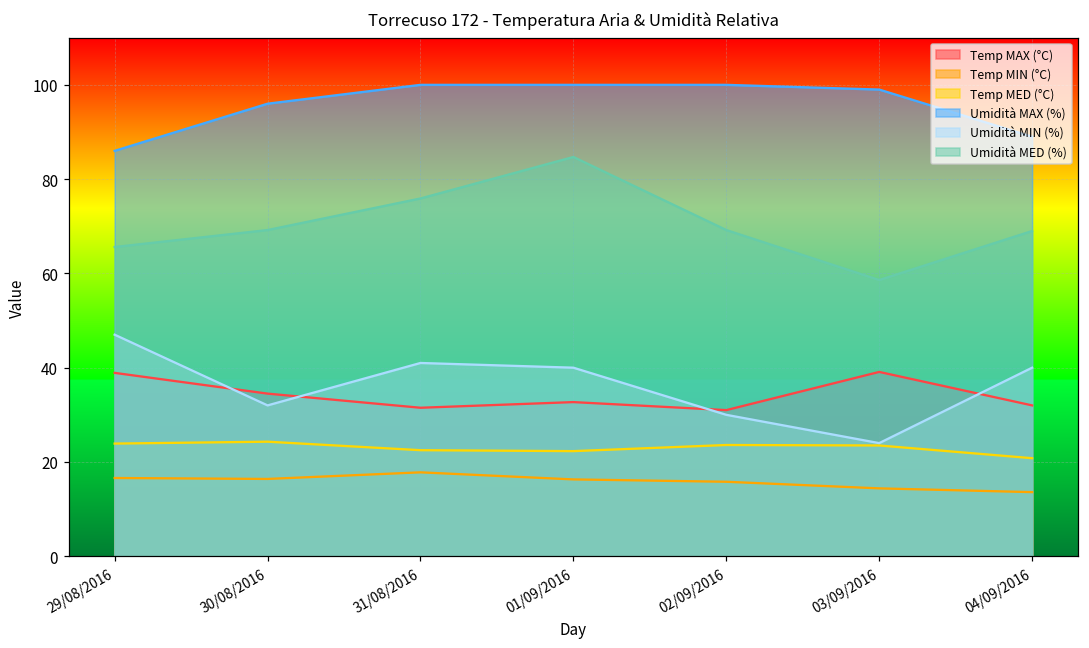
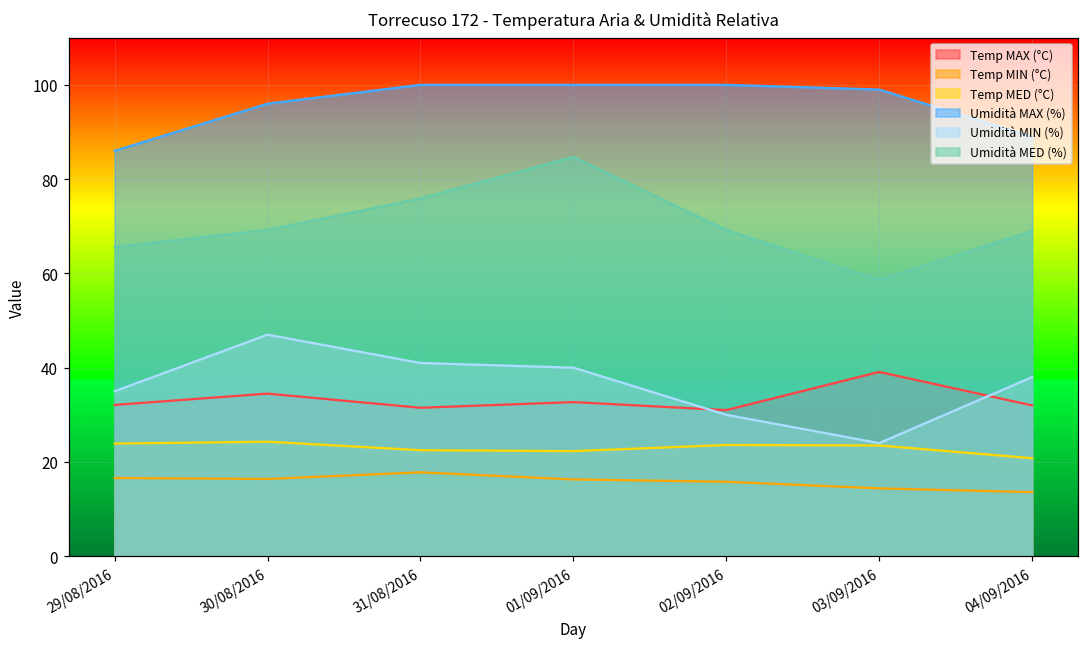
Temp MAX (°C), 29/08/2016: 39 -> 32
Umidità MIN (%), 29/08/2016: 47 -> 35
Umidità MIN (%), 30/08/2016: 32 -> 47
Umidità MIN (%), 04/09/2016: 40 -> 38
